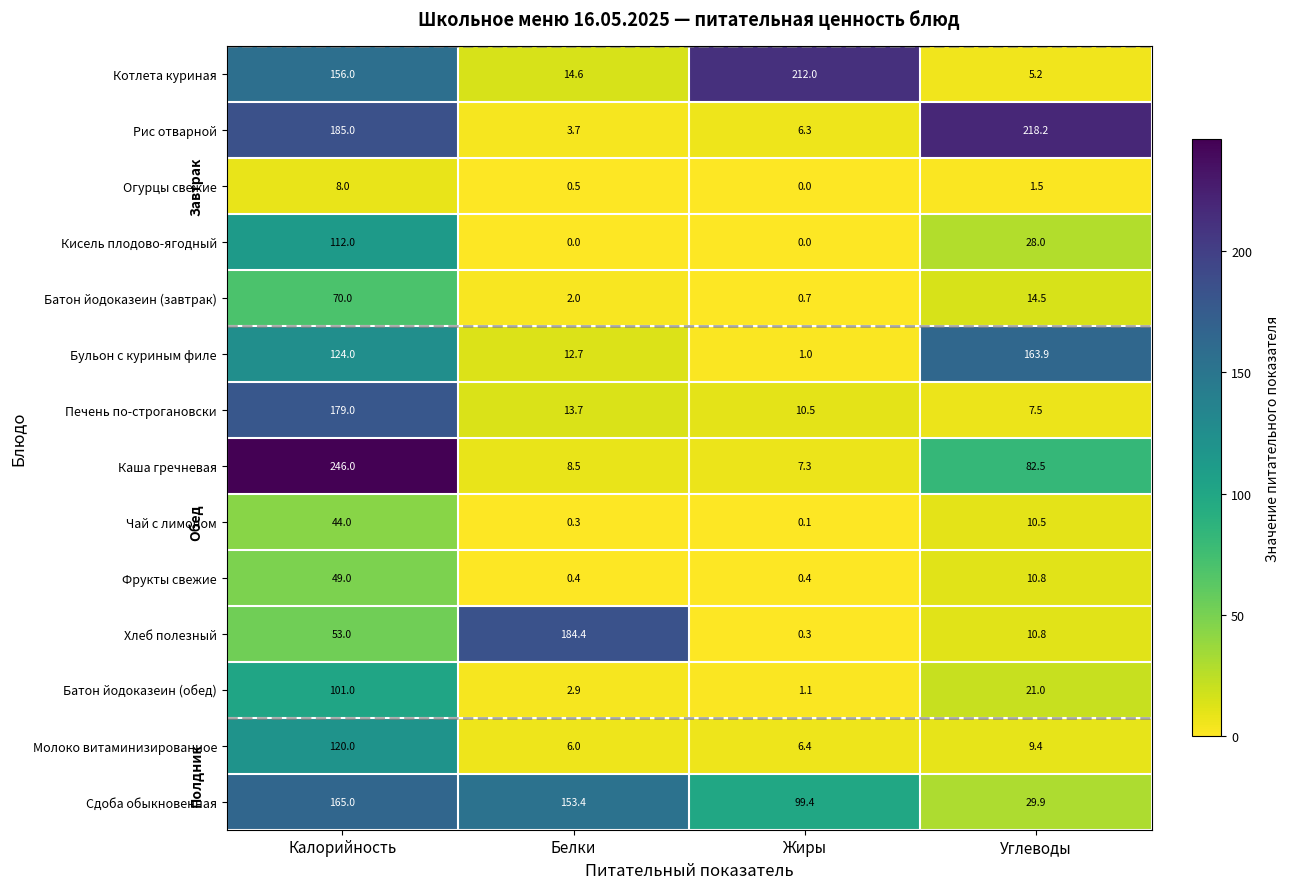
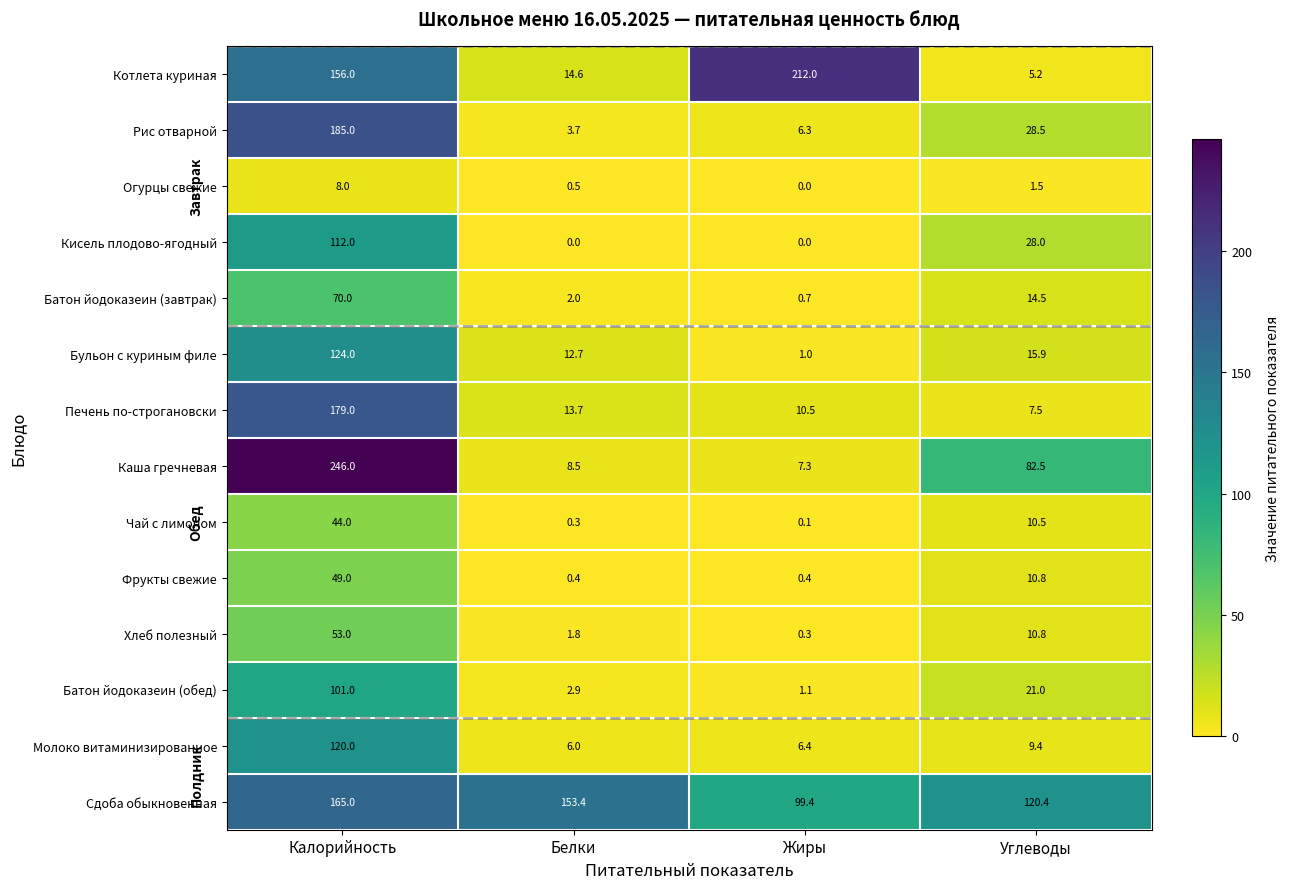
Рис отварной, Углеводы: 218.2 -> 28.5
Бульон с куриным филе, Углеводы: 163.9 -> 15.9
Хлеб полезный, Белки: 184.4 -> 1.8
Сдоба обыкновенная, Углеводы: 29.9 -> 120.4
